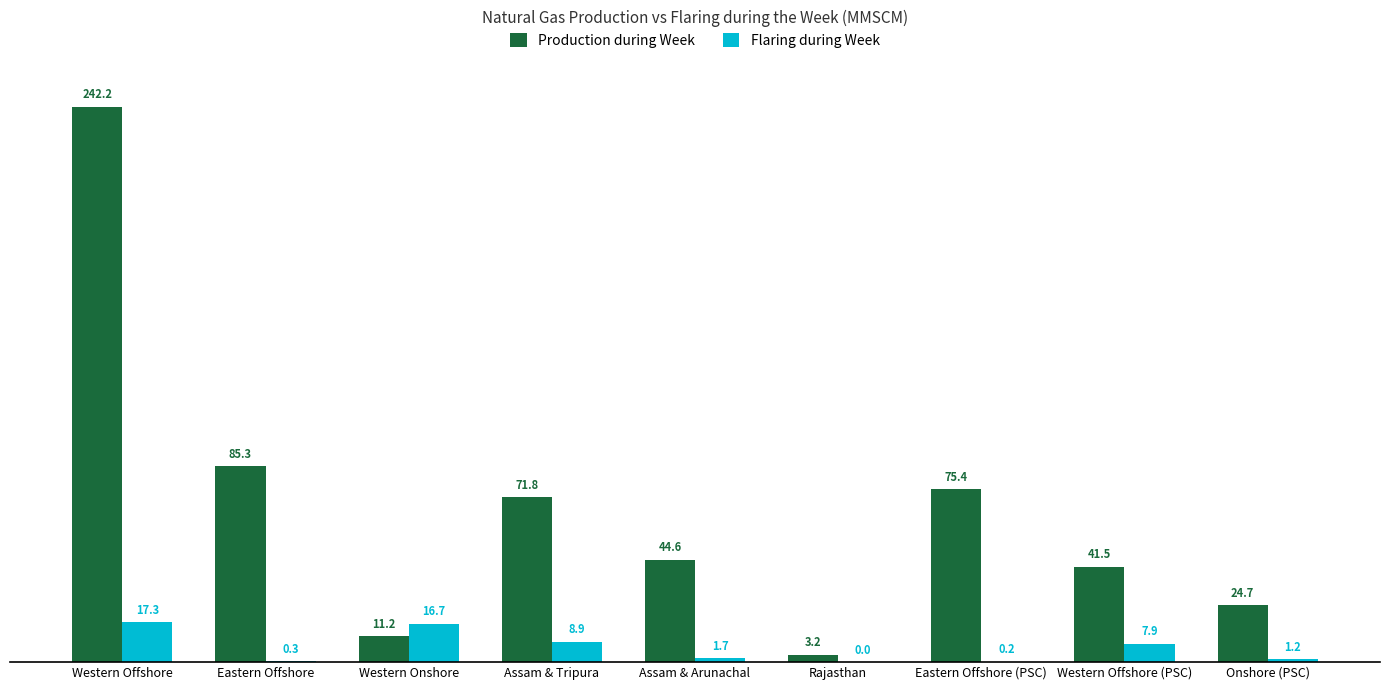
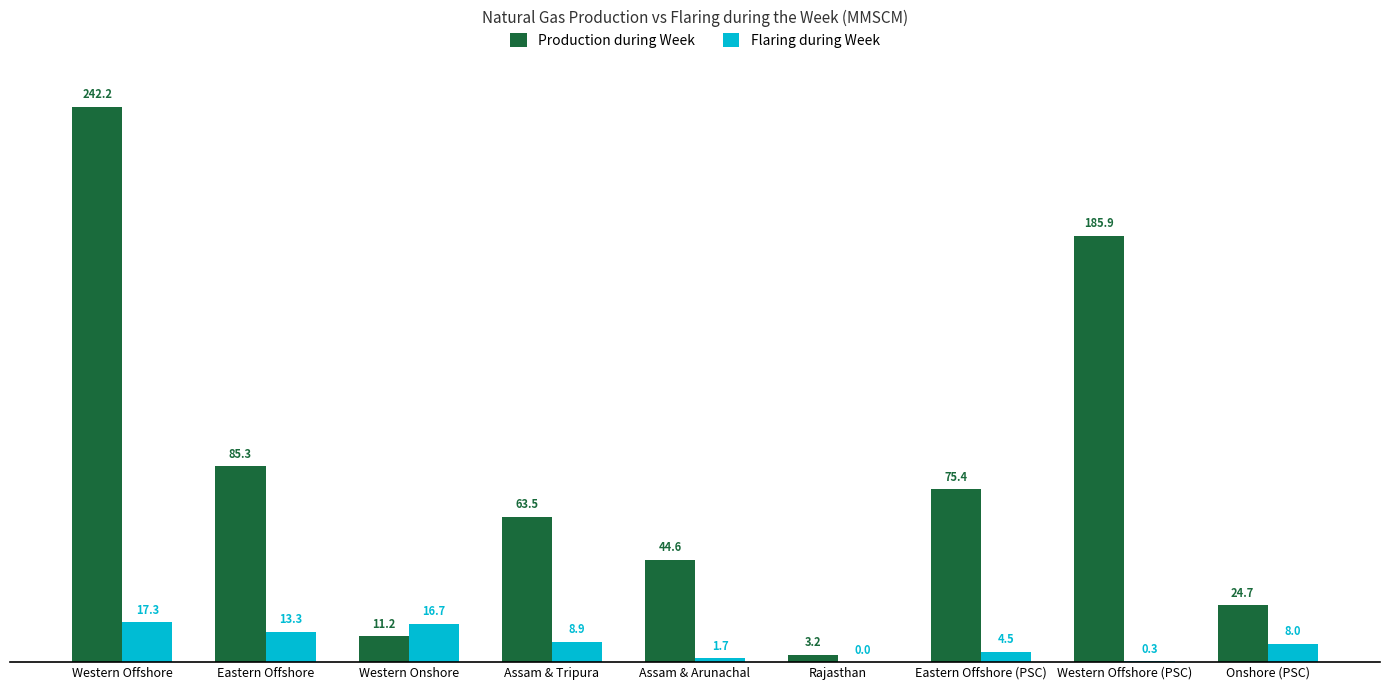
Flaring during Week, Eastern Offshore: 0.3 -> 13.3
Production during Week, Assam & Tripura: 71.8 -> 63.5
Flaring during Week, Eastern Offshore (PSC): 0.2 -> 4.5
Production during Week, Western Offshore (PSC): 41.5 -> 185.9
Flaring during Week, Western Offshore (PSC): 7.9 -> 0.3
Flaring during Week, Onshore (PSC): 1.2 -> 8.0
